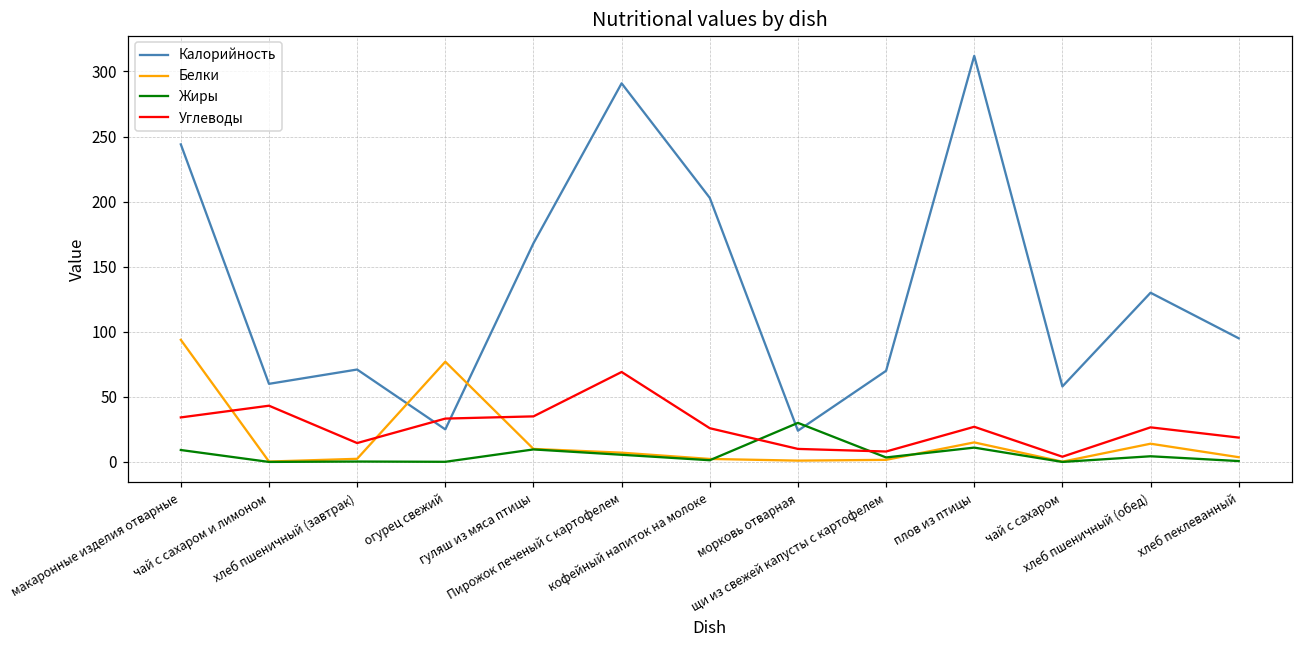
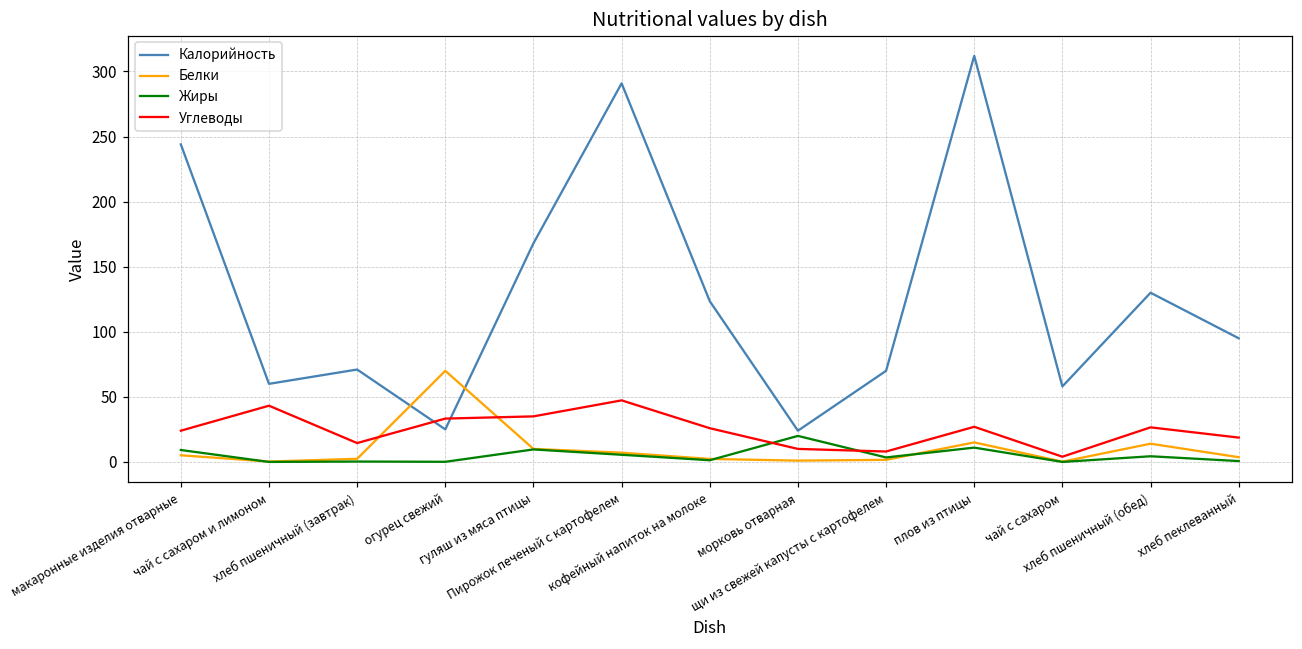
Белки, макаронные изделия отварные: 94 -> 5
Углеводы, макаронные изделия отварные: 34 -> 24
Белки, огурец свежий: 77 -> 70
Углеводы, Пирожок печеный с картофелем: 69 -> 47
Калорийность, кофейный напиток на молоке: 203 -> 124
Жиры, морковь отварная: 30 -> 20
